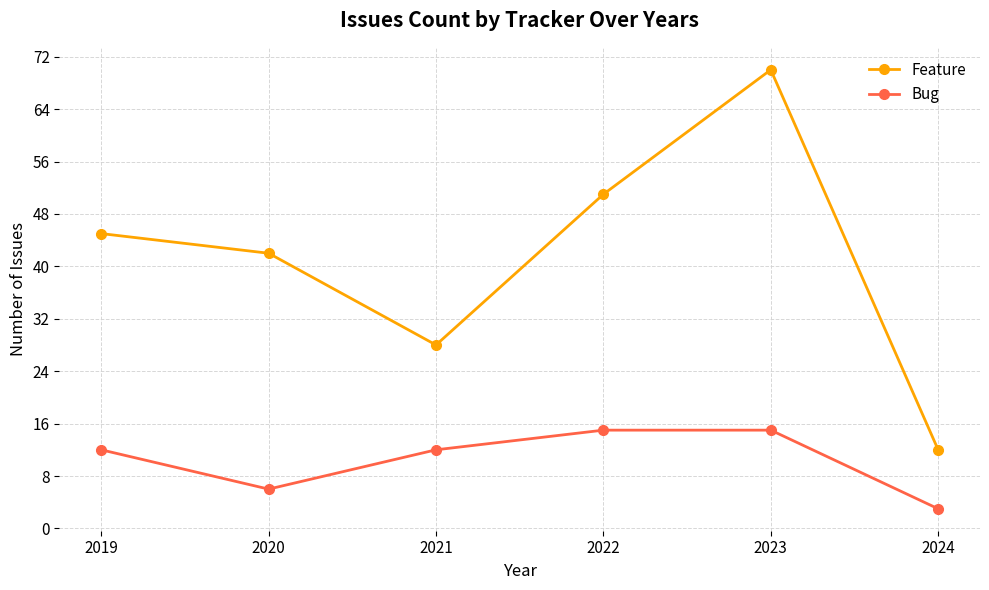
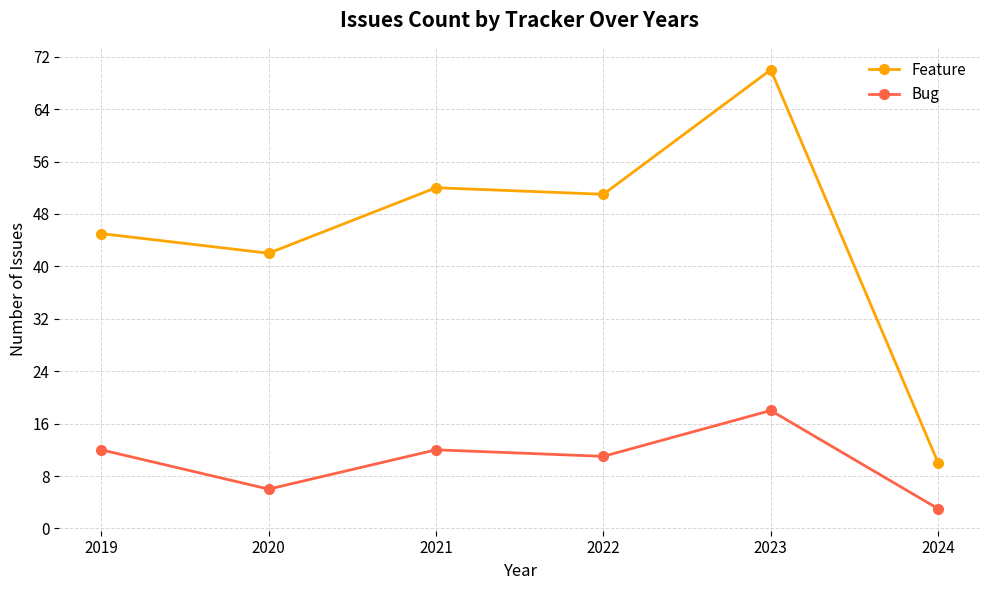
Feature, 2021: 28 -> 52
Bug, 2022: 15 -> 11
Bug, 2023: 15 -> 18
Feature, 2024: 12 -> 10
